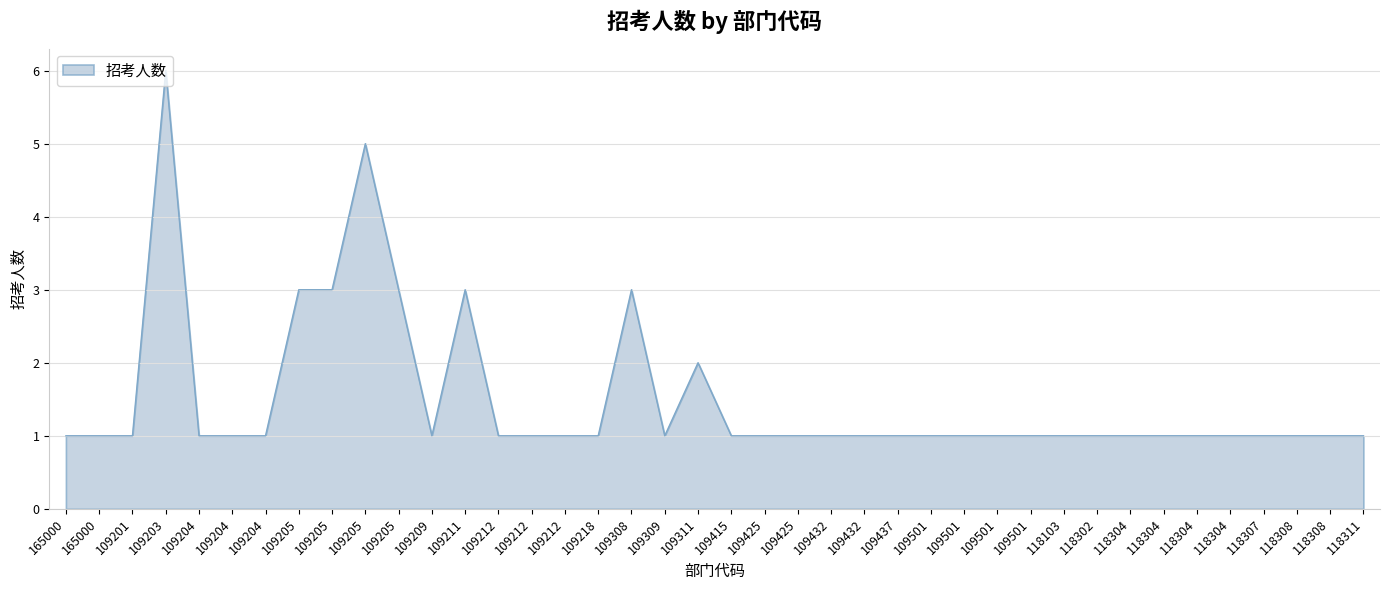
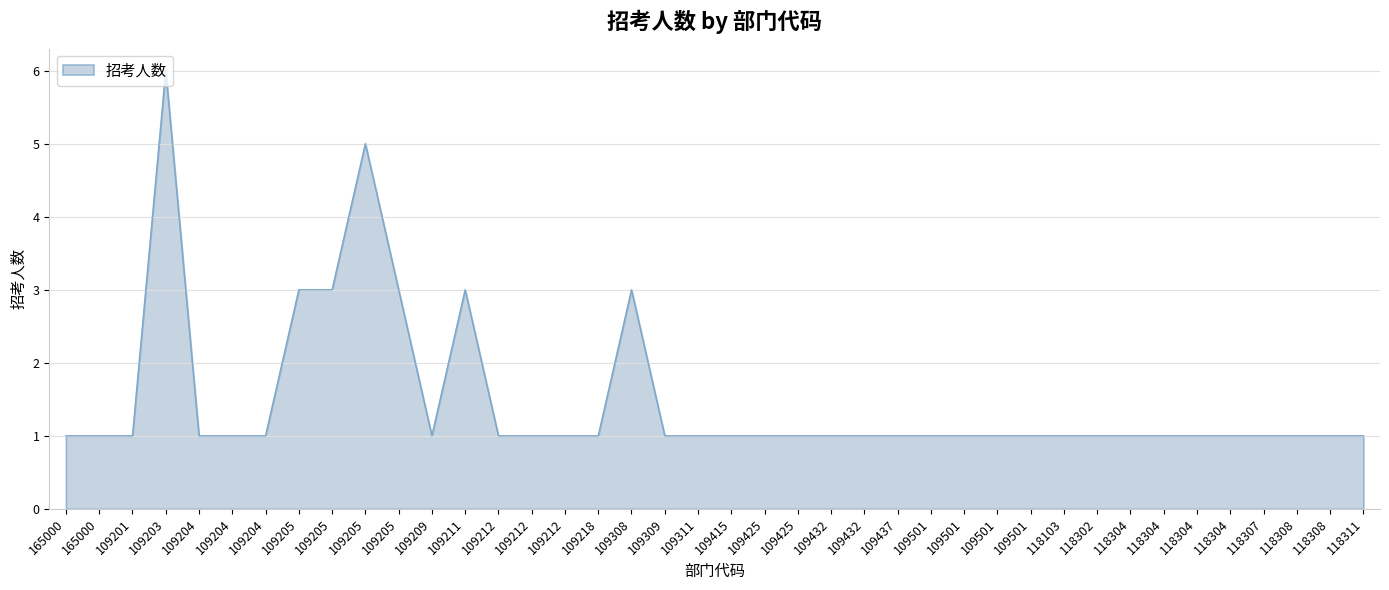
109311: 2 -> 1
